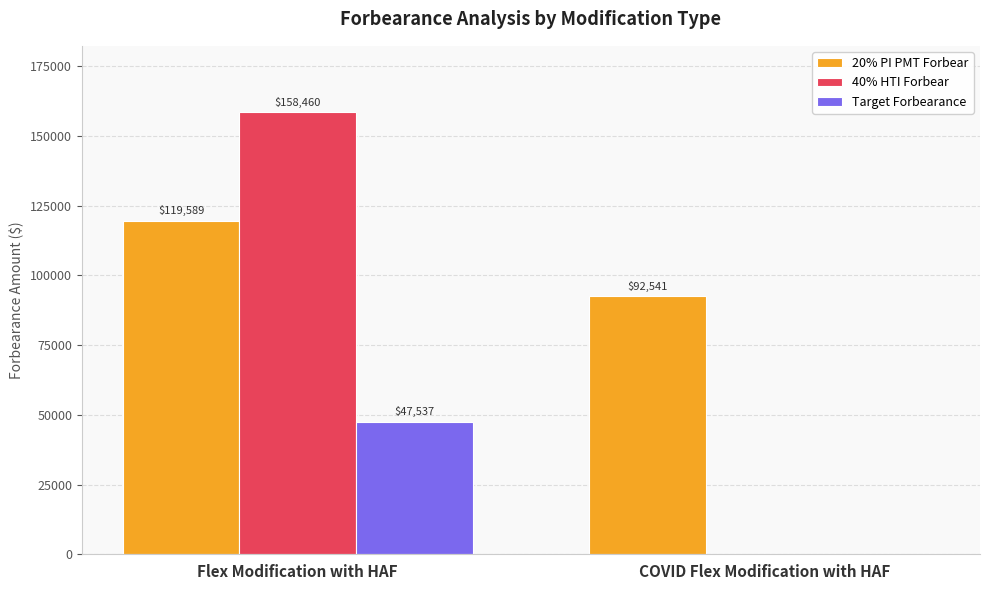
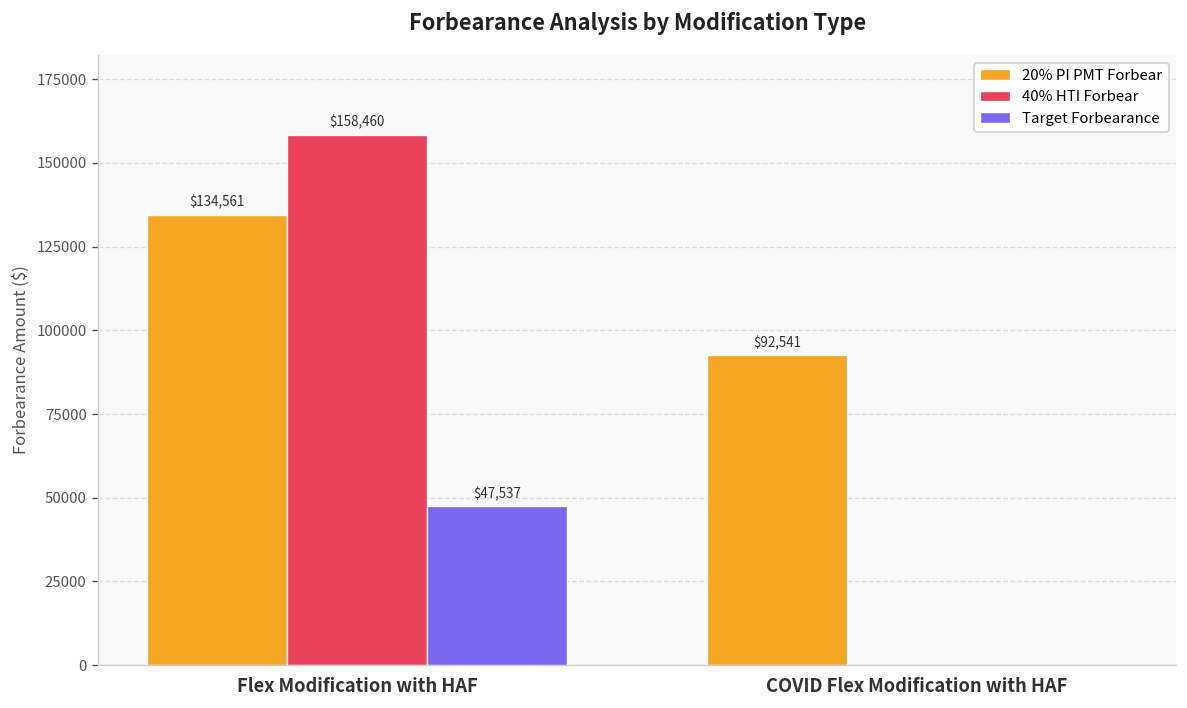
20% PI PMT Forbear, Flex Modification with HAF: $119,589 -> $134,561
